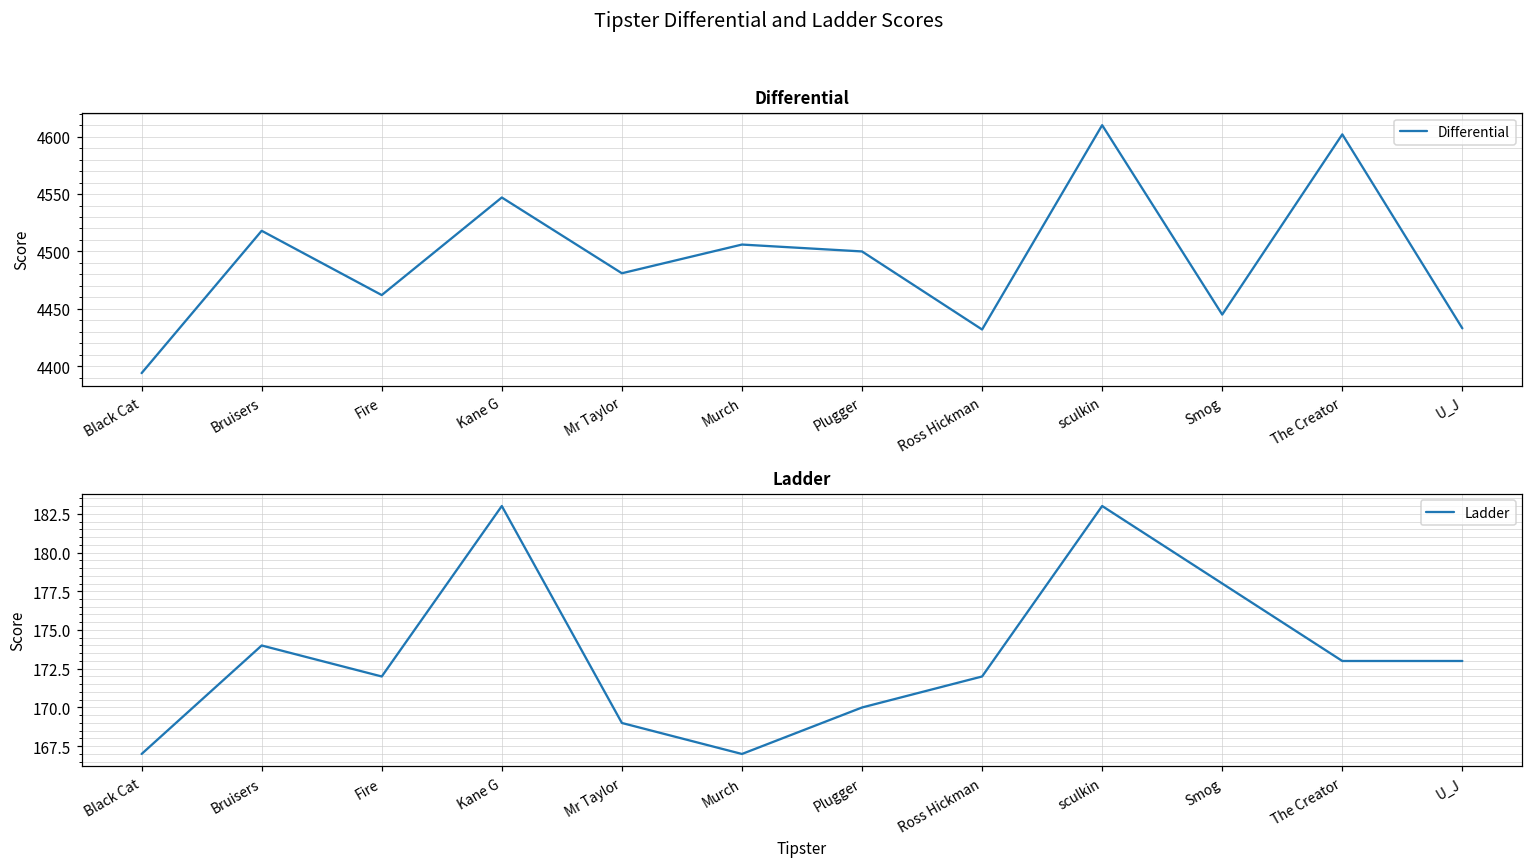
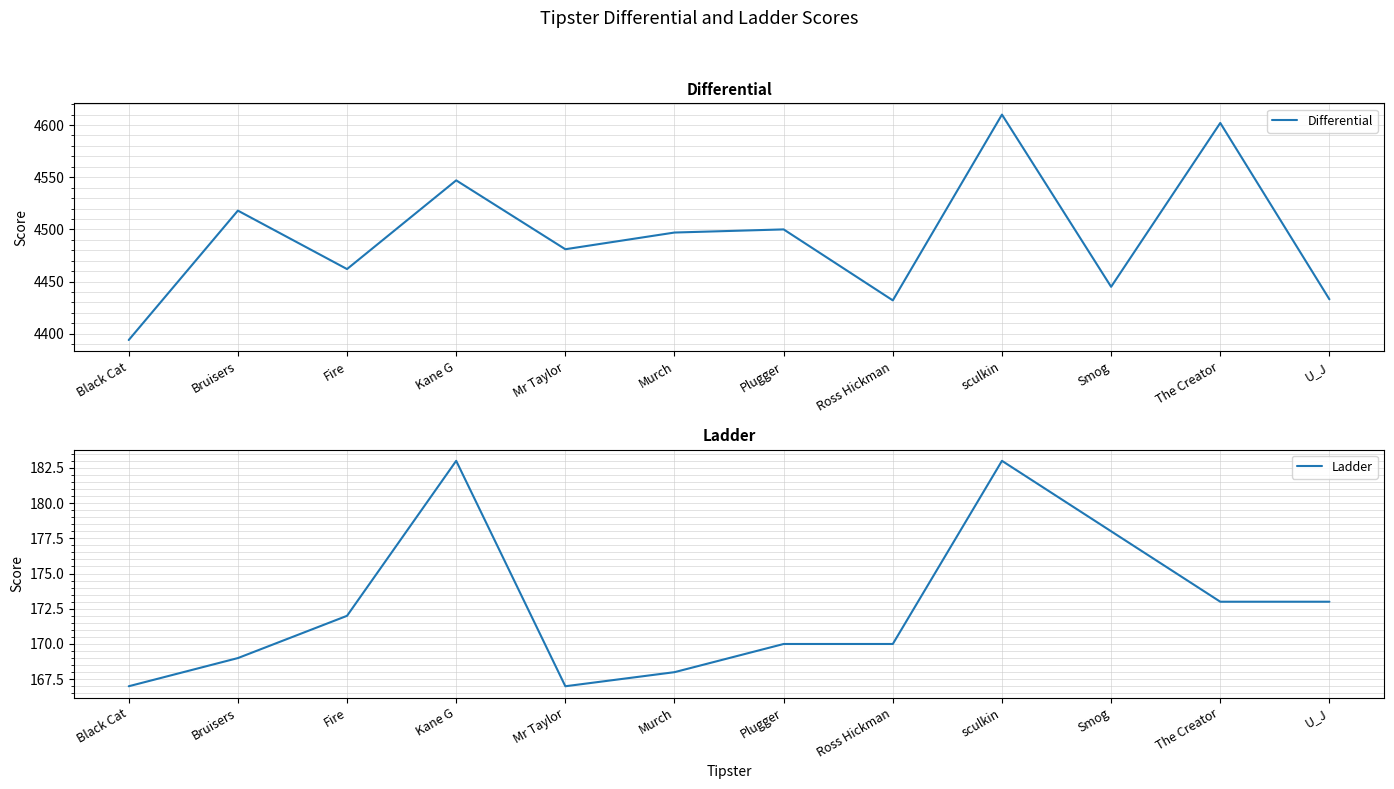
Differential, Murch: 4506 -> 4497
Ladder, Bruisers: 174 -> 169
Ladder, Mr Taylor: 169 -> 167
Ladder, Murch: 167 -> 168
Ladder, Ross Hickman: 172 -> 170
